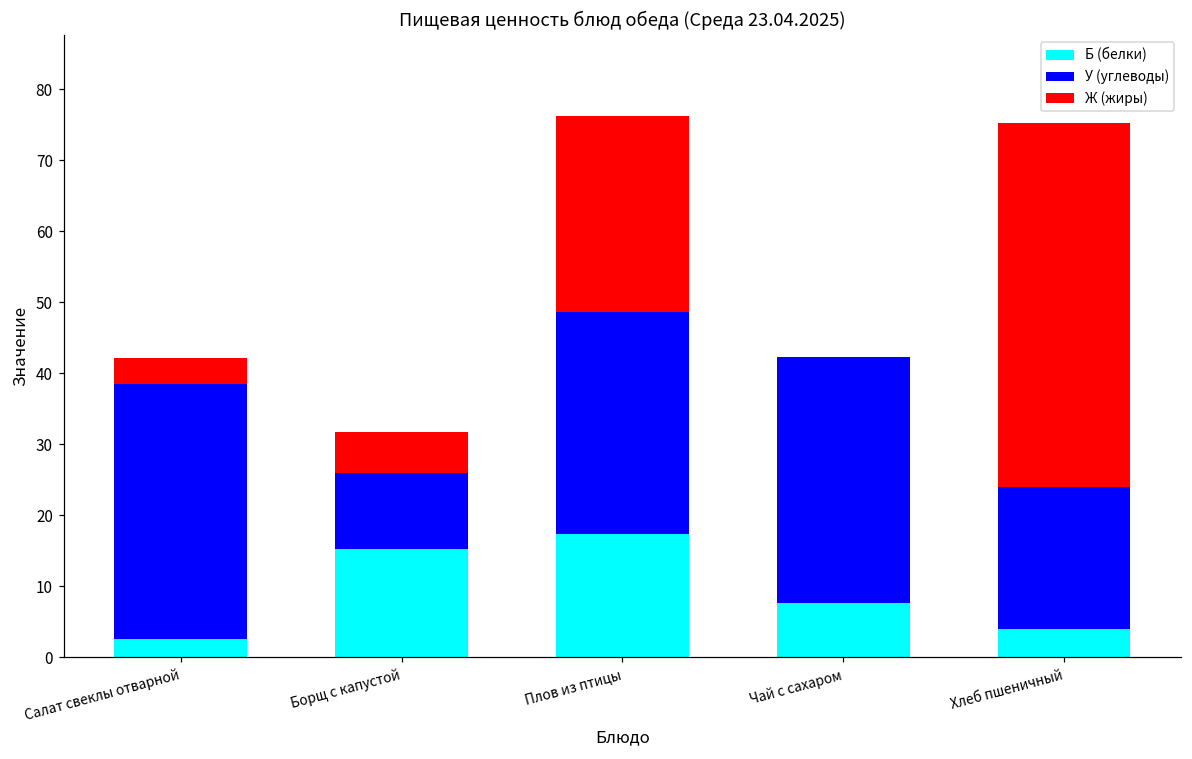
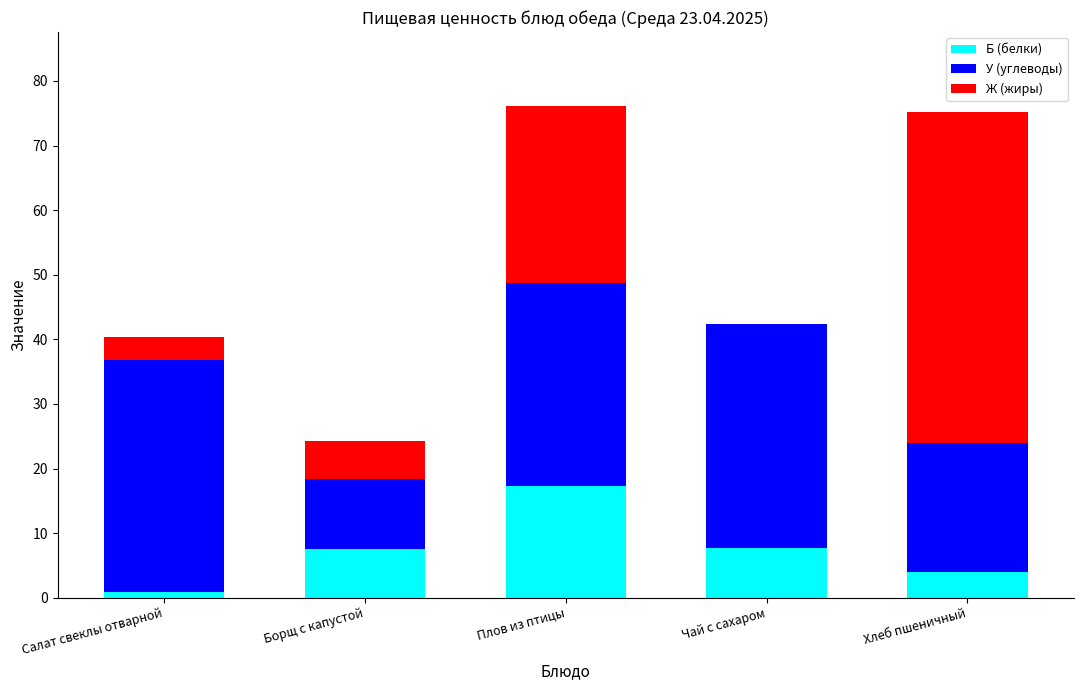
Б (белки), Салат свеклы отварной: 3 -> 1
Б (белки), Борщ с капустой: 15 -> 8
